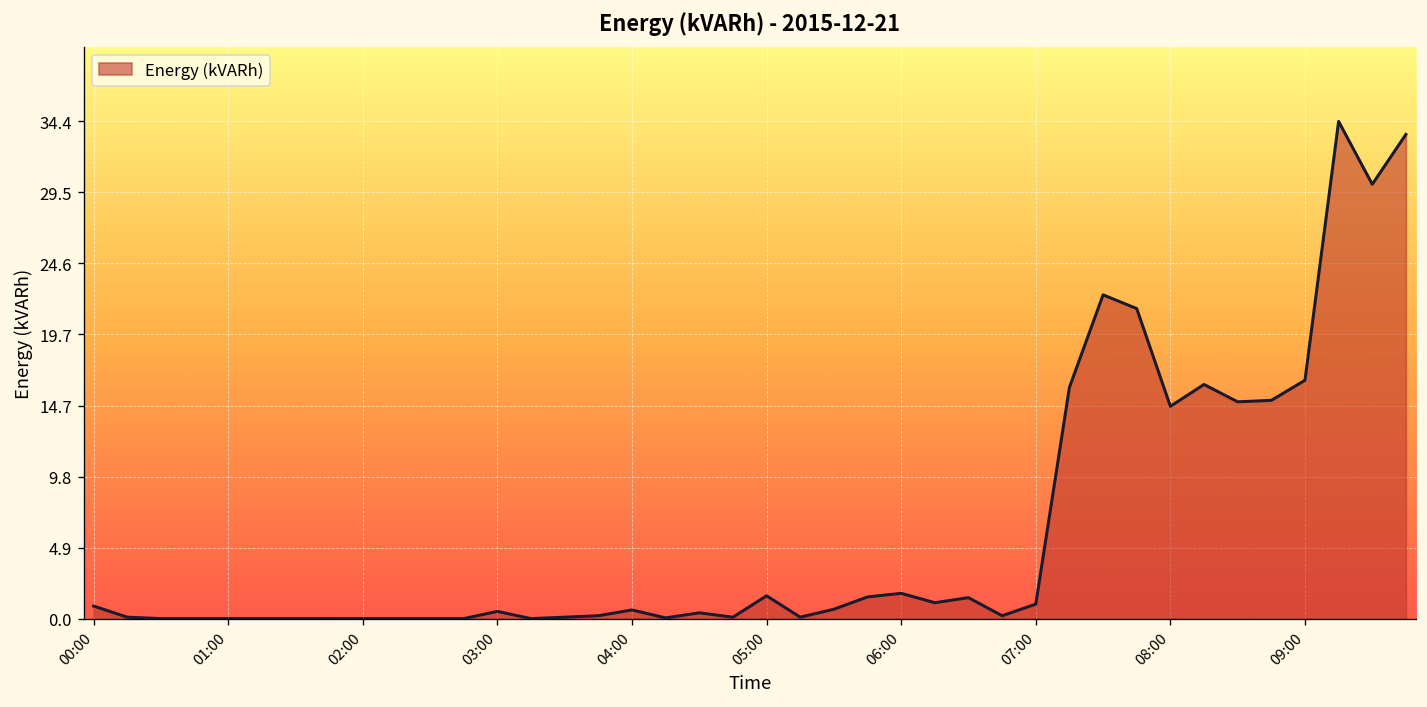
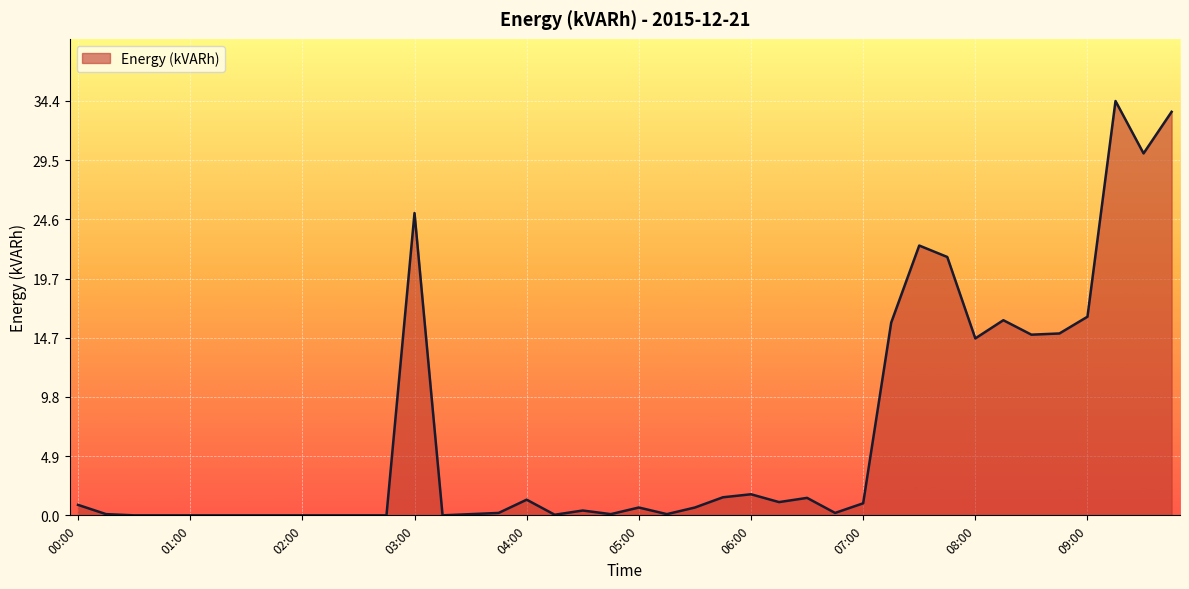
03:00: 0.5 -> 25.1
04:00: 0.6 -> 1.3
05:00: 1.6 -> 0.7
